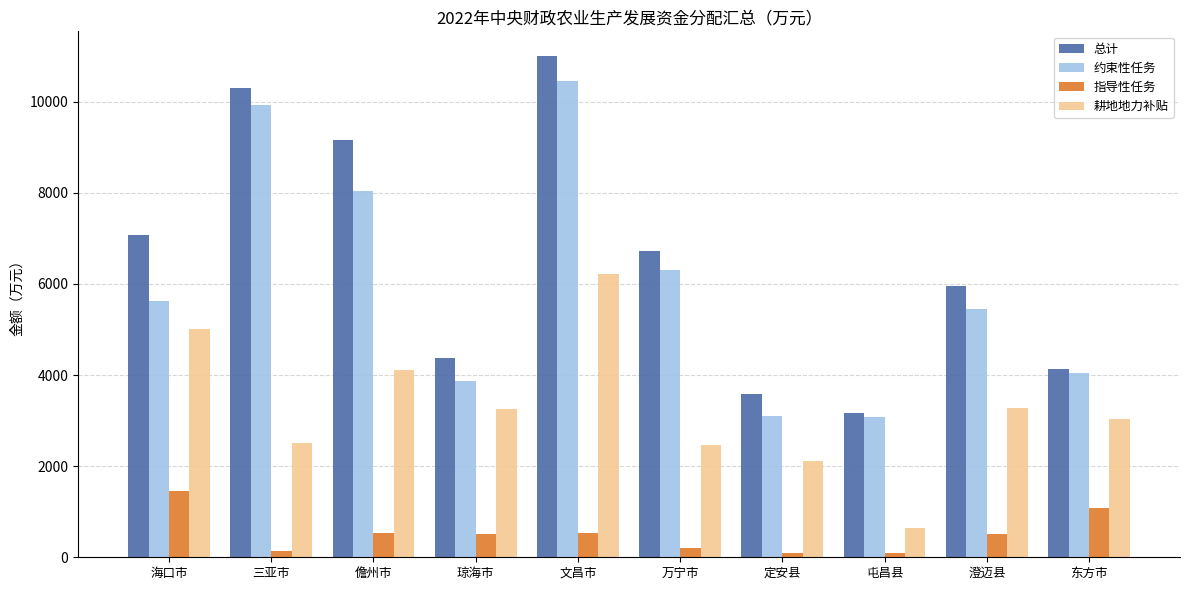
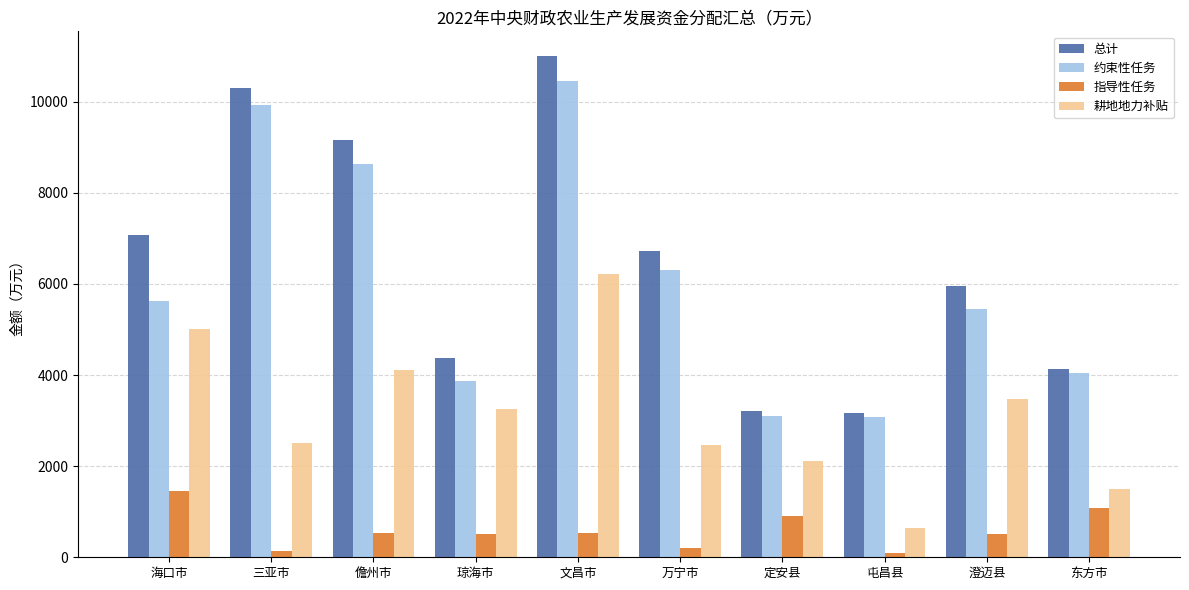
约束性任务, 儋州市: 8000 -> 8600
总计, 定安县: 3600 -> 3200
指导性任务, 定安县: 100 -> 900
耕地地力补贴, 澄迈县: 3300 -> 3500
耕地地力补贴, 东方市: 3000 -> 1500
